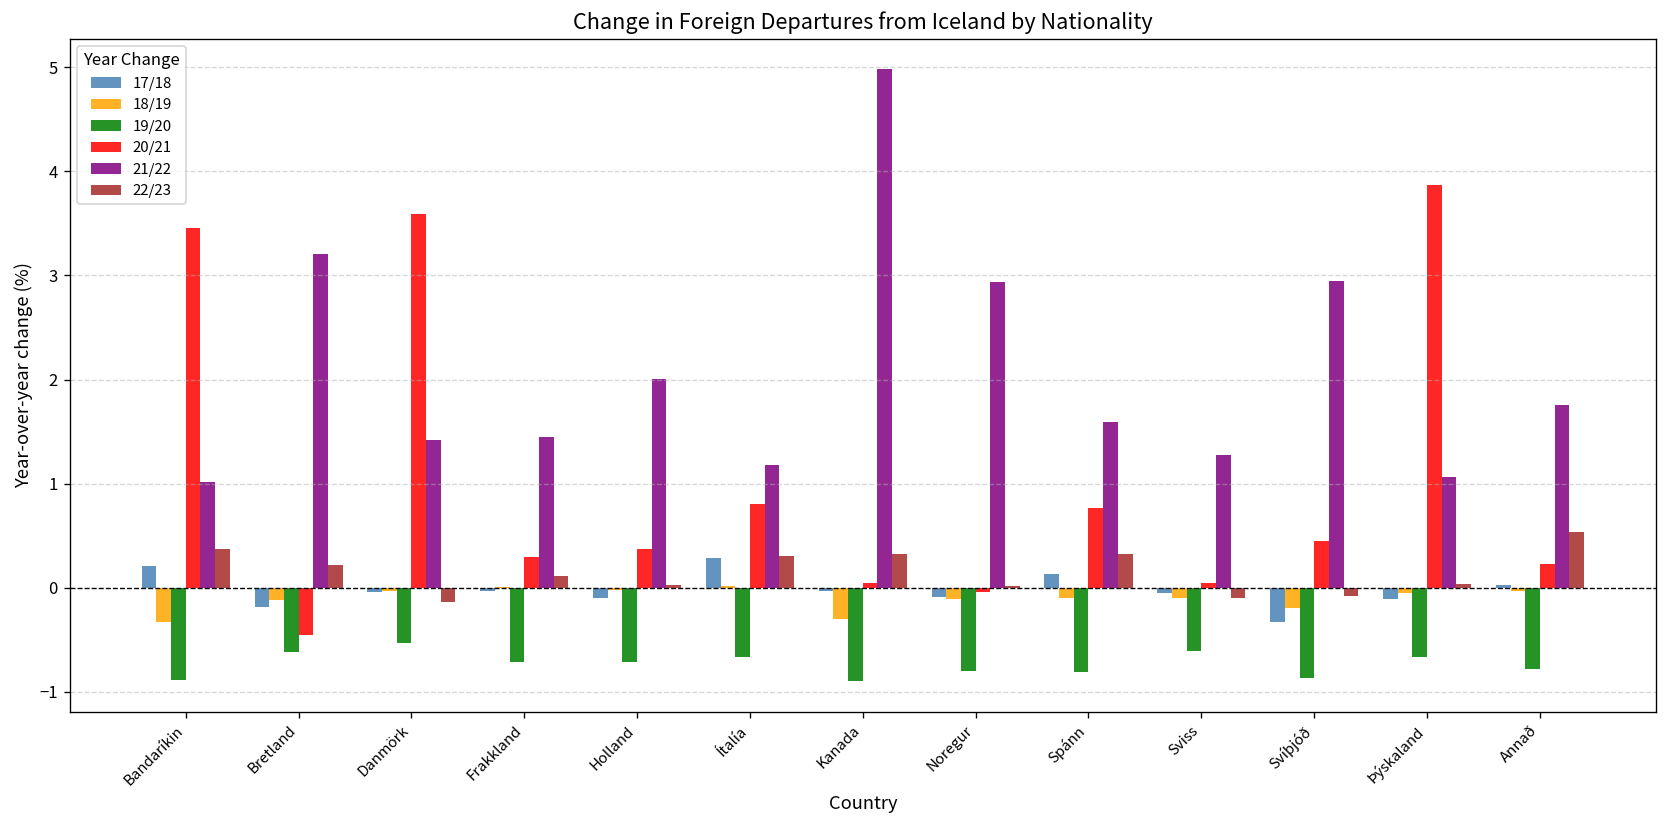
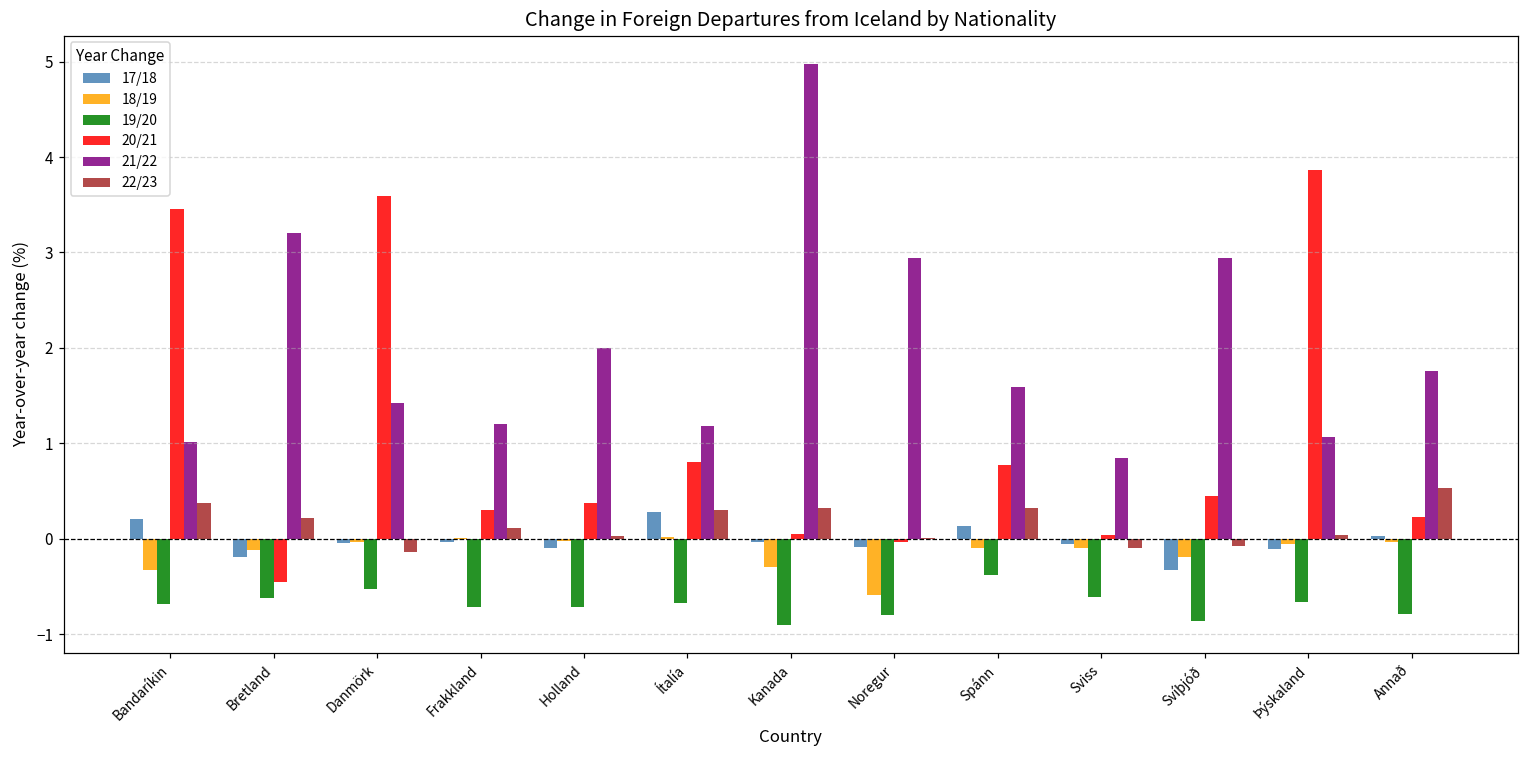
19/20, Bandaríkin: -0.9 -> -0.7
21/22, Frakkland: 1.4 -> 1.2
18/19, Noregur: -0.1 -> -0.6
19/20, Spánn: -0.8 -> -0.4
21/22, Sviss: 1.3 -> 0.8
